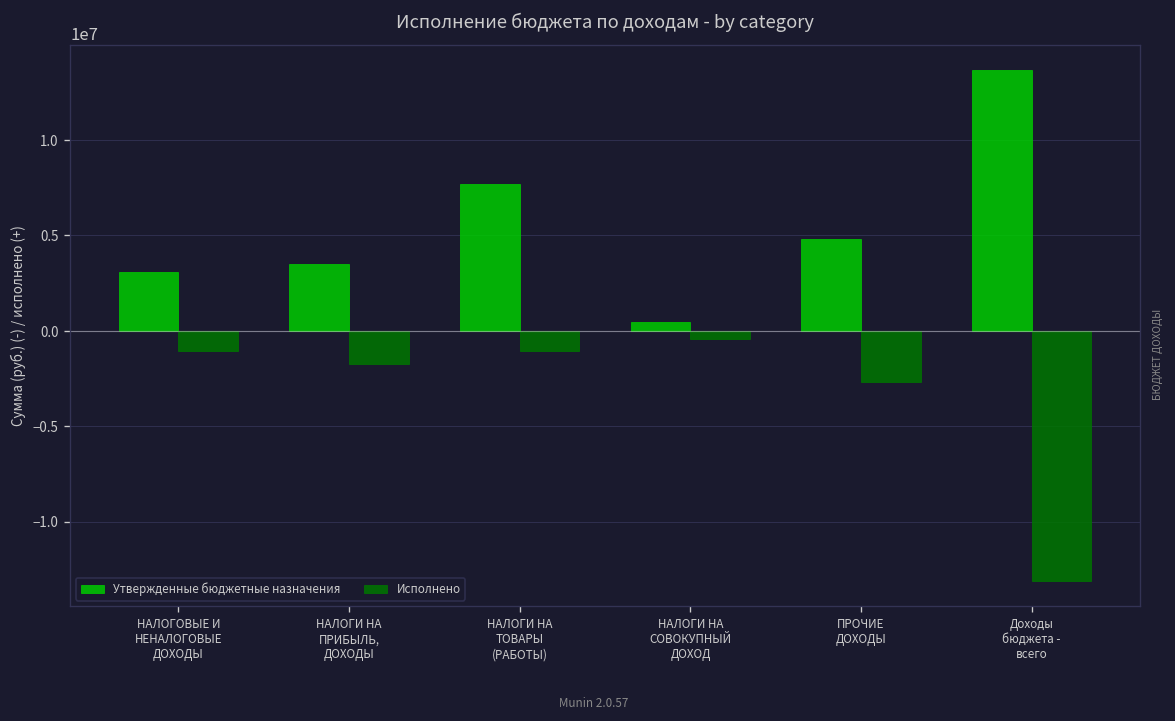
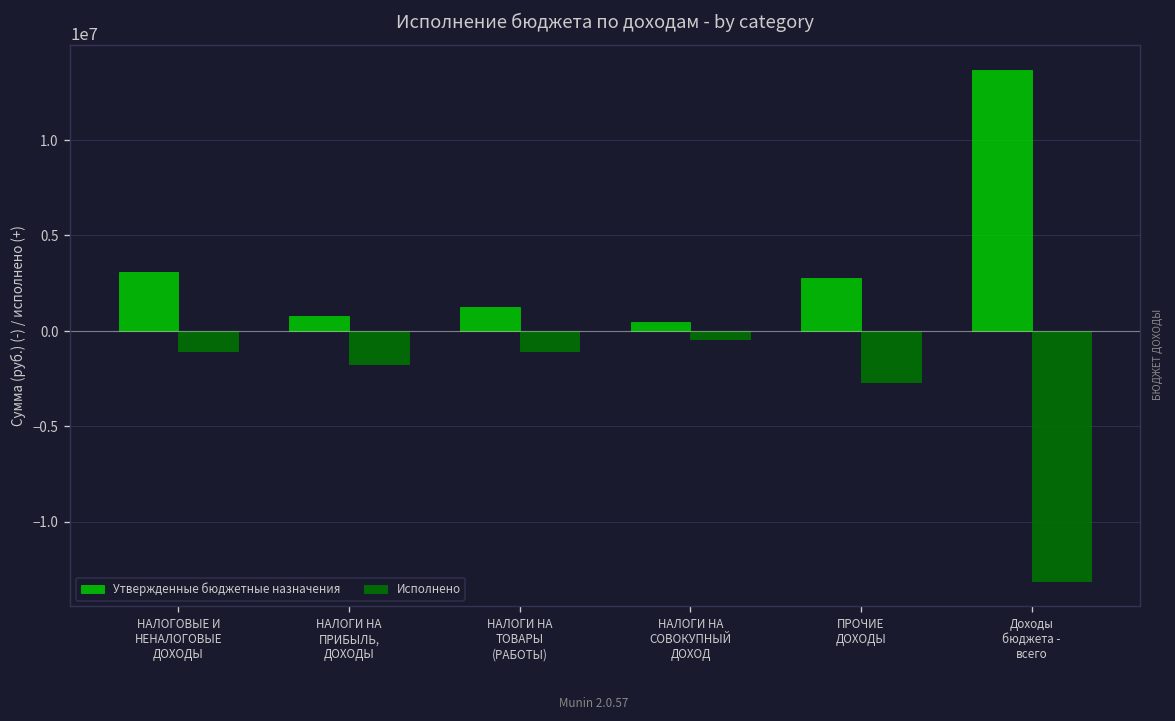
Утвержденные бюджетные назначения, НАЛОГИ НА ПРИБЫЛЬ, ДОХОДЫ: 3500000 -> 800000
Утвержденные бюджетные назначения, НАЛОГИ НА ТОВАРЫ (РАБОТЫ): 7700000 -> 1300000
Утвержденные бюджетные назначения, ПРОЧИЕ ДОХОДЫ: 4800000 -> 2800000
